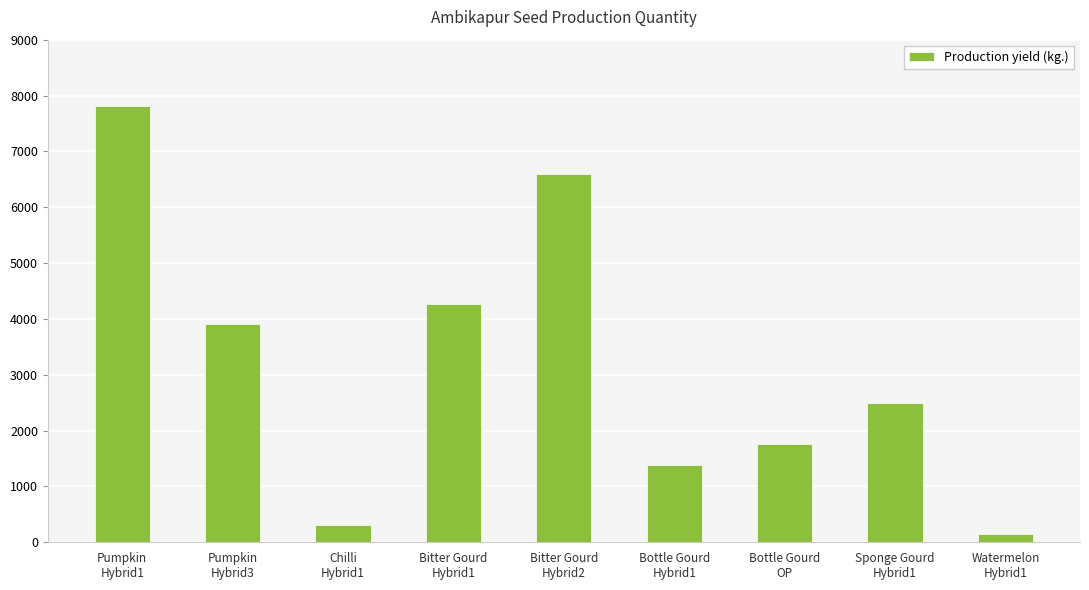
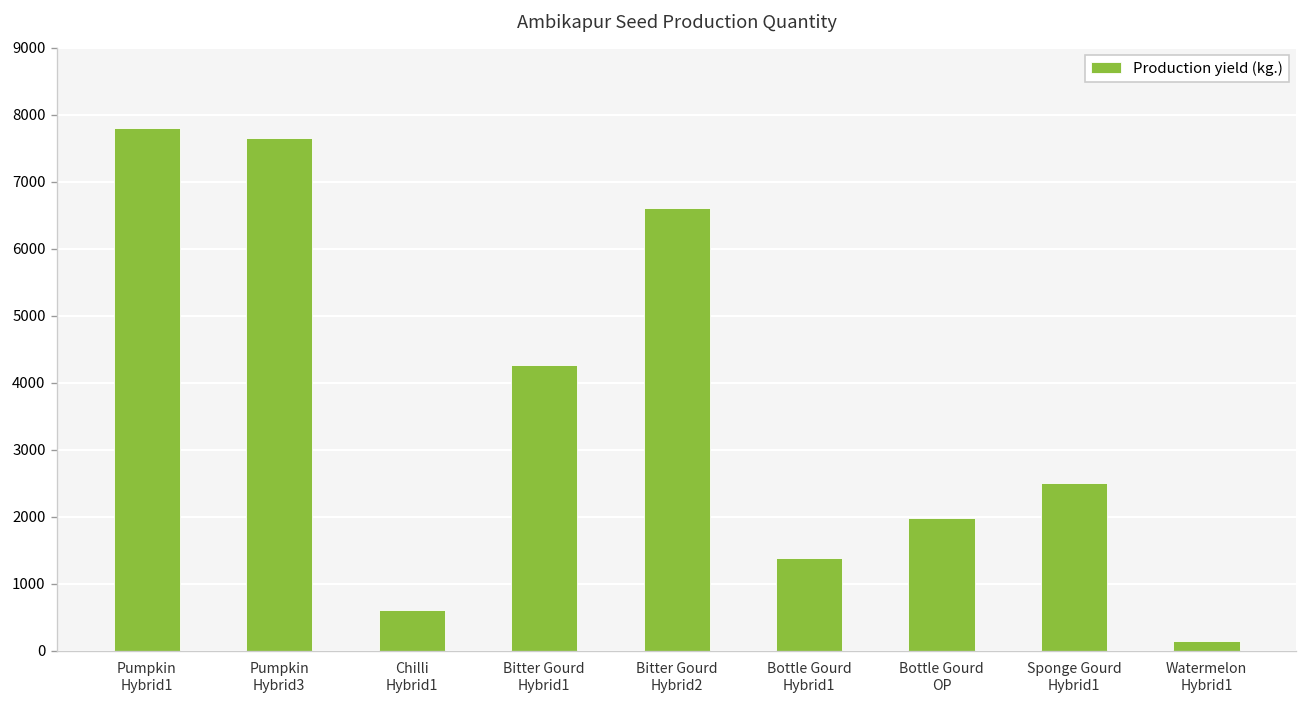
Pumpkin Hybrid3: 3900 -> 7600
Chilli Hybrid1: 300 -> 600
Bottle Gourd OP: 1800 -> 2000
